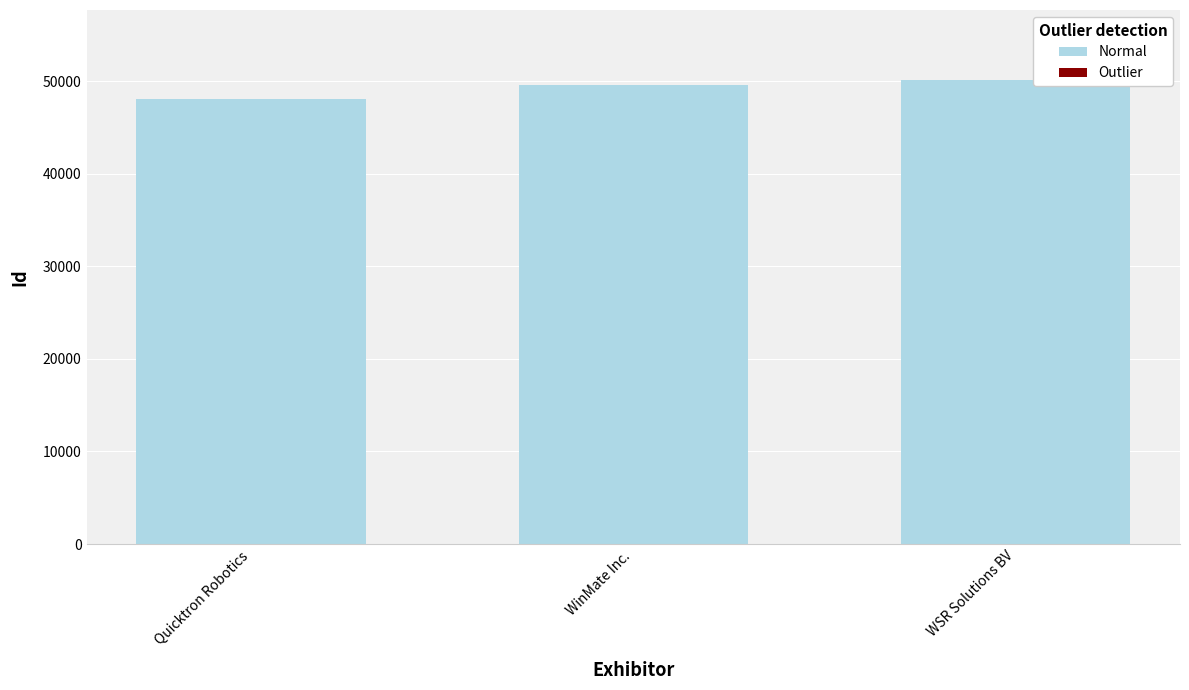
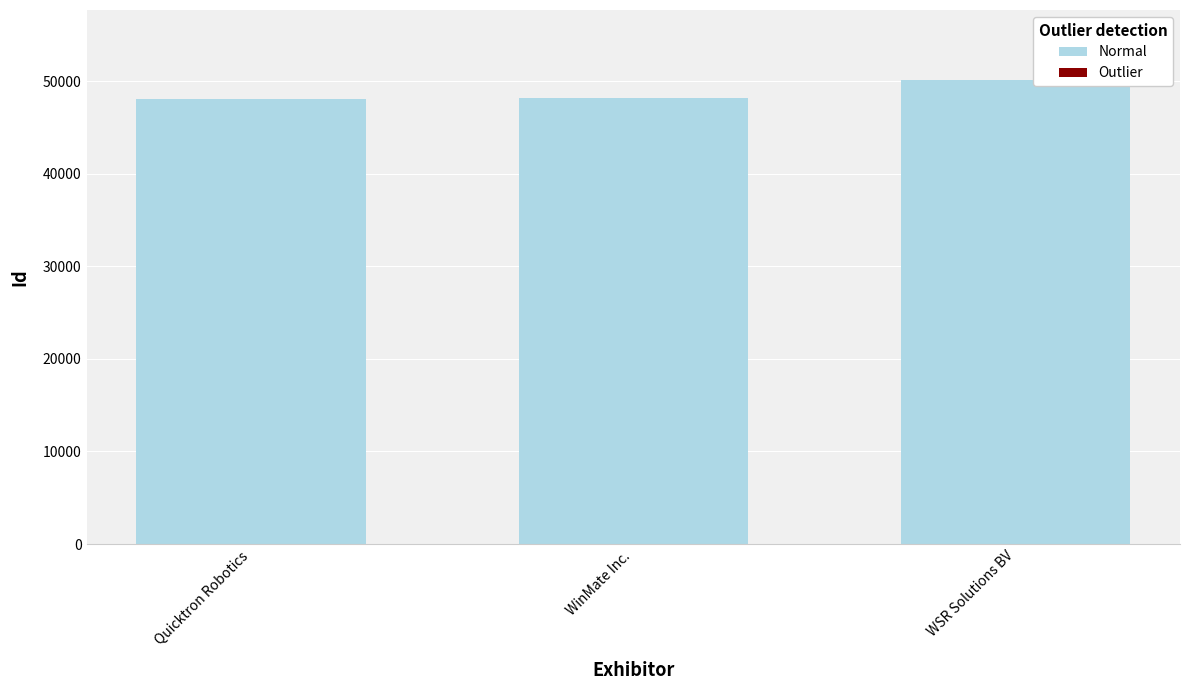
WinMate Inc.: 50000 -> 48000
